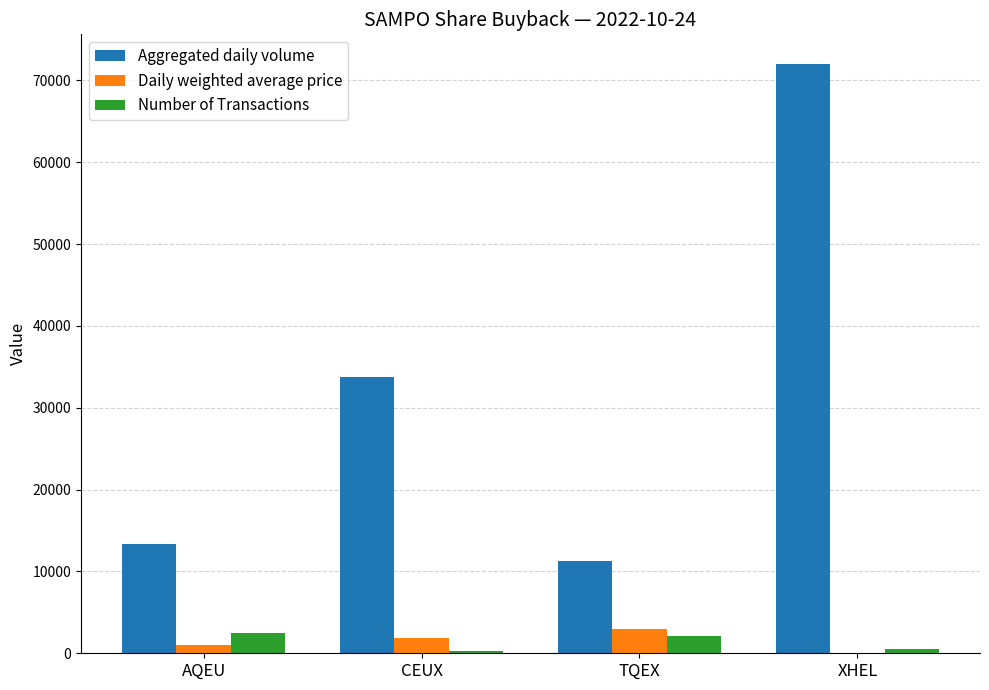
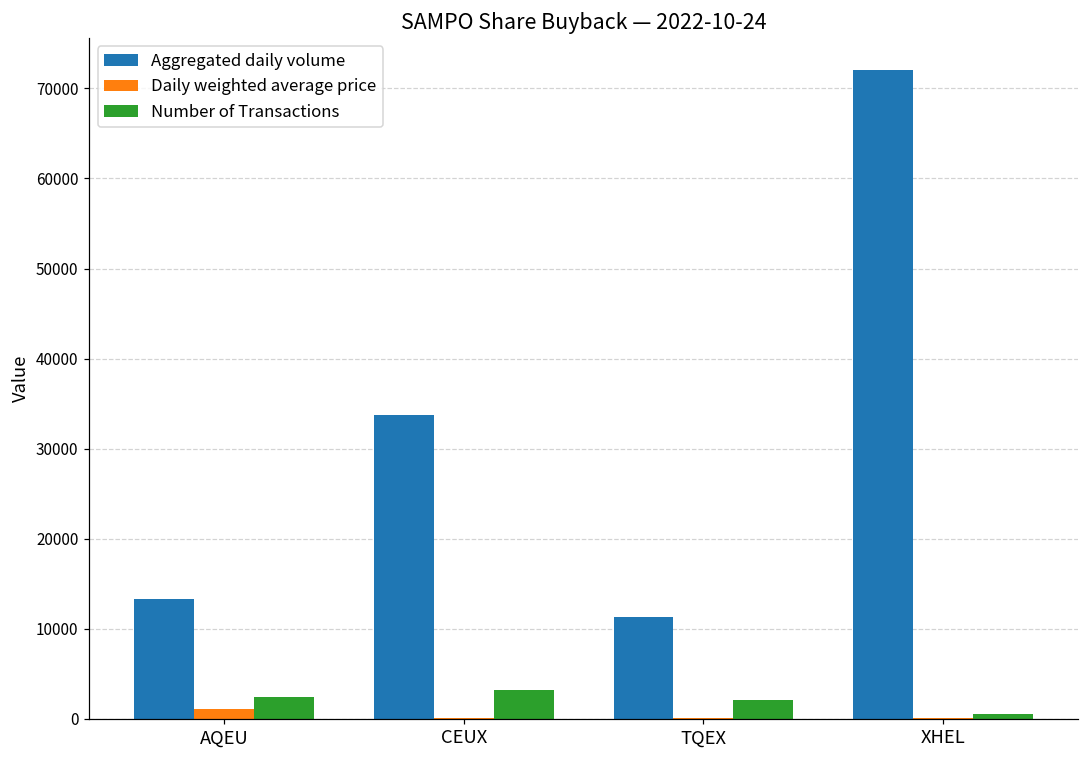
Daily weighted average price, CEUX: 2000 -> 0
Number of Transactions, CEUX: 0 -> 3000
Daily weighted average price, TQEX: 3000 -> 0
